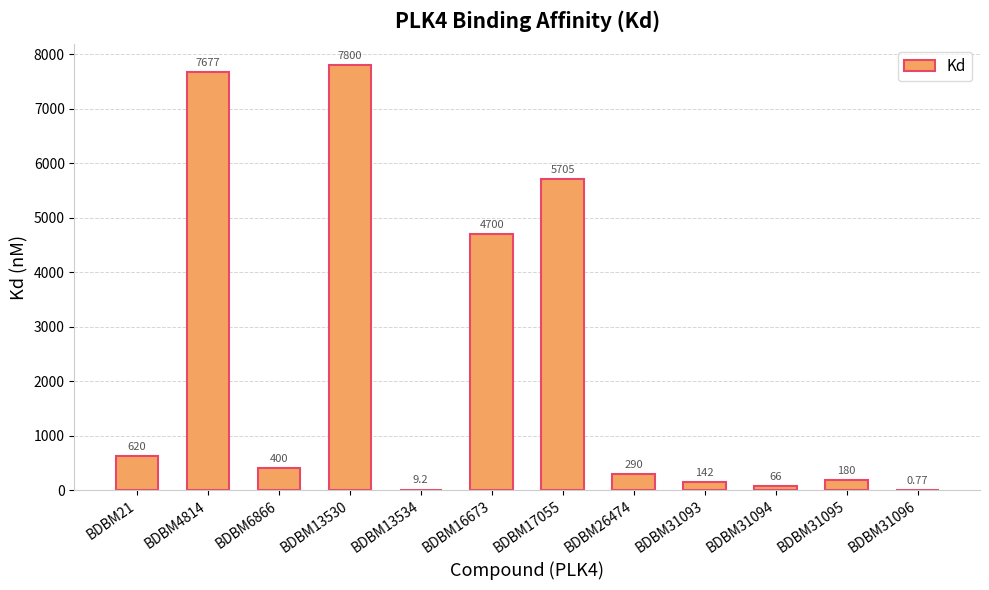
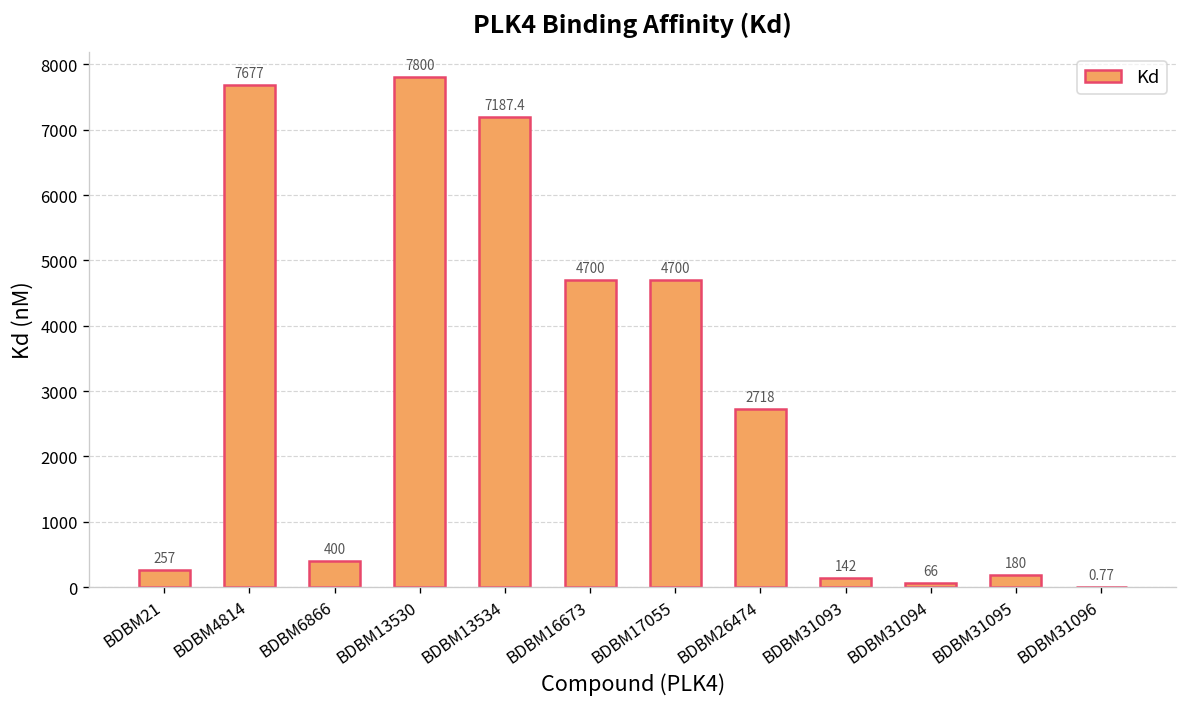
BDBM21: 620 -> 257
BDBM13534: 9.2 -> 7187.4
BDBM17055: 5705 -> 4700
BDBM26474: 290 -> 2718
